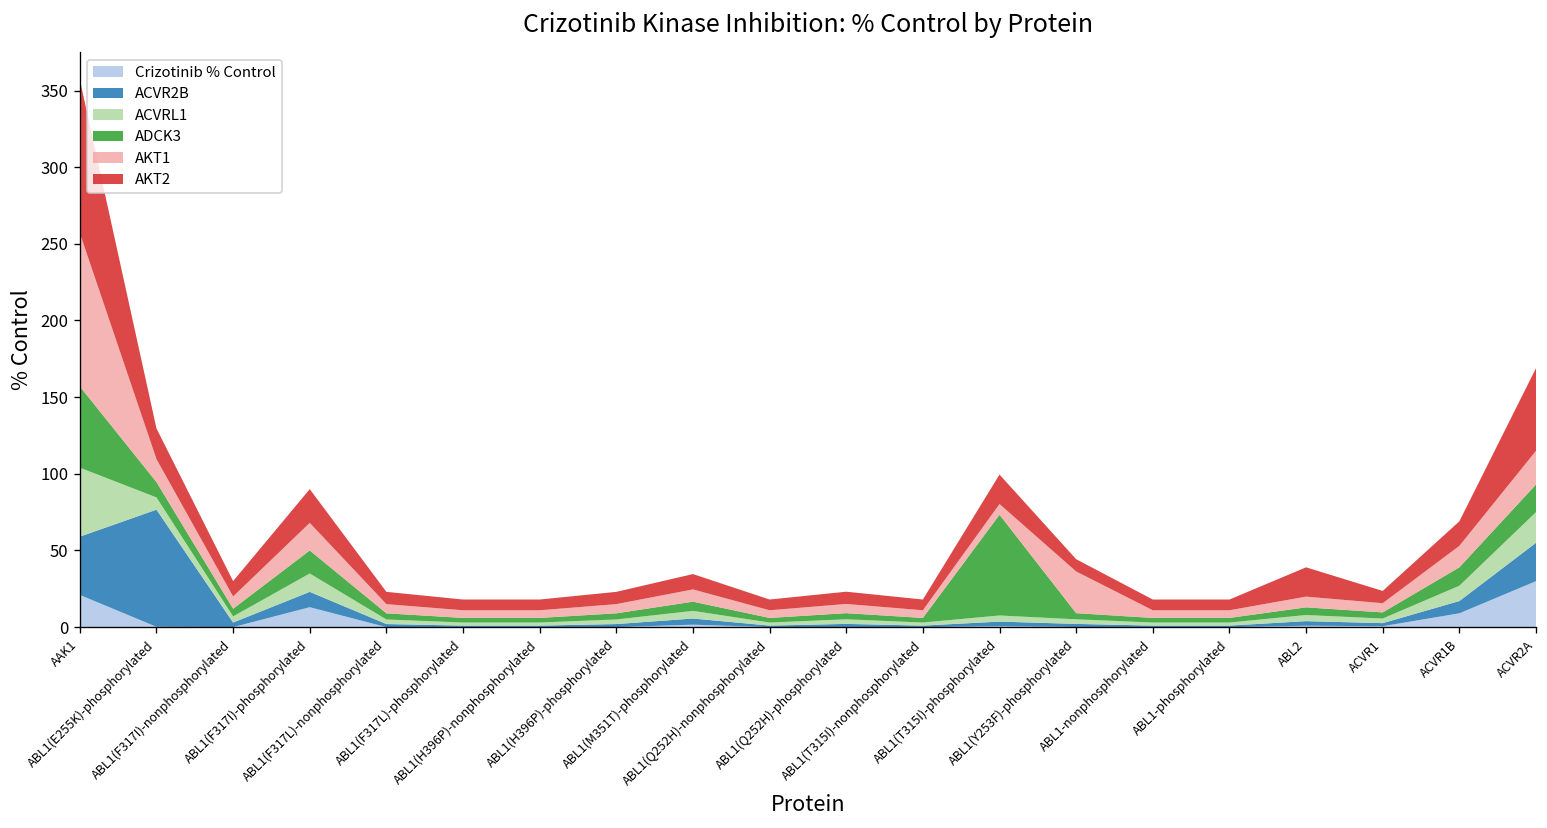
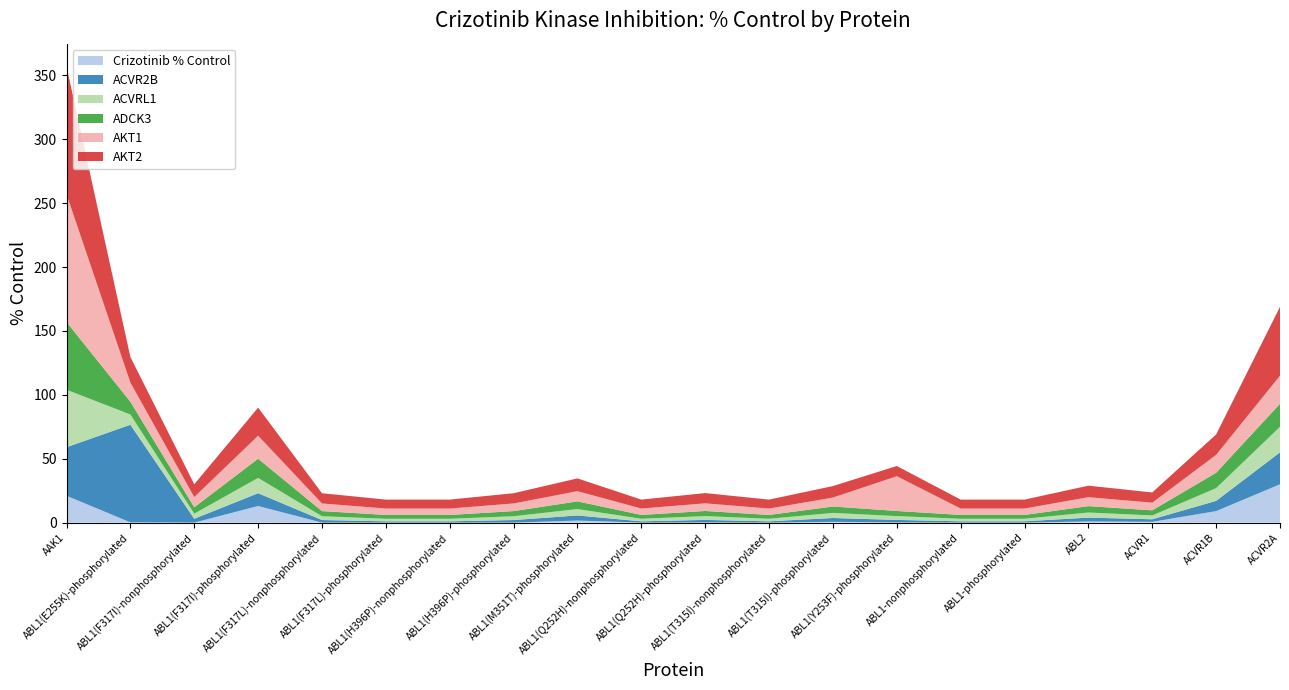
ADCK3, ABL1(T315I)-phosphorylated: 66 -> 5
AKT2, ABL1(T315I)-phosphorylated: 19 -> 9
AKT2, ABL2: 19 -> 9
